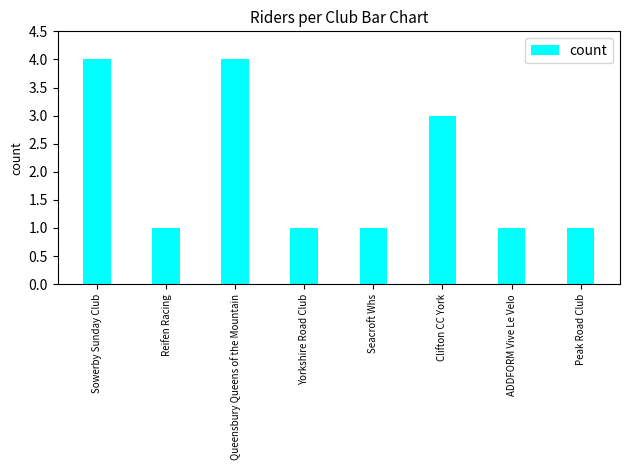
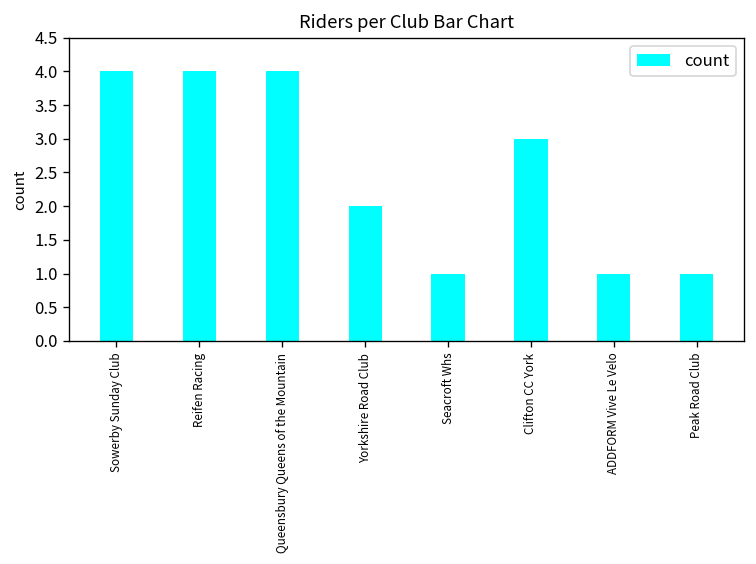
Reifen Racing: 1 -> 4
Yorkshire Road Club: 1 -> 2
